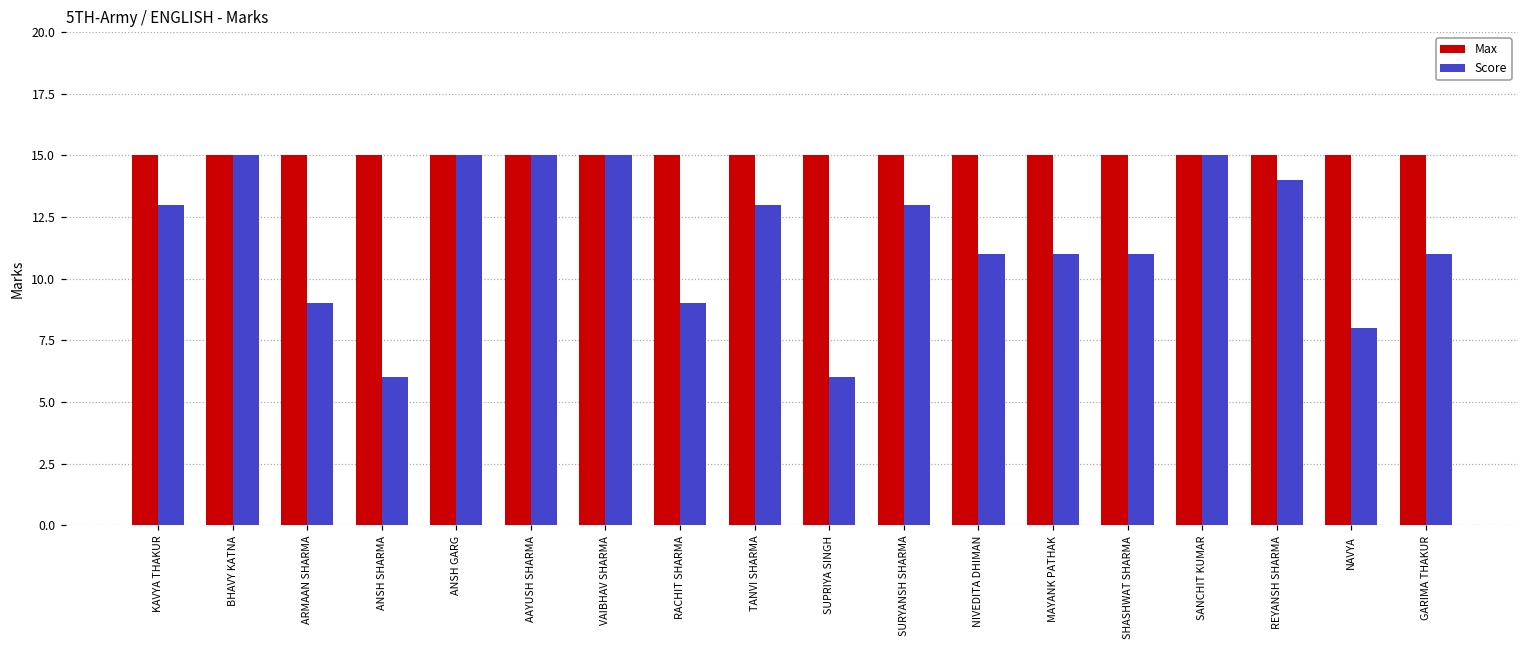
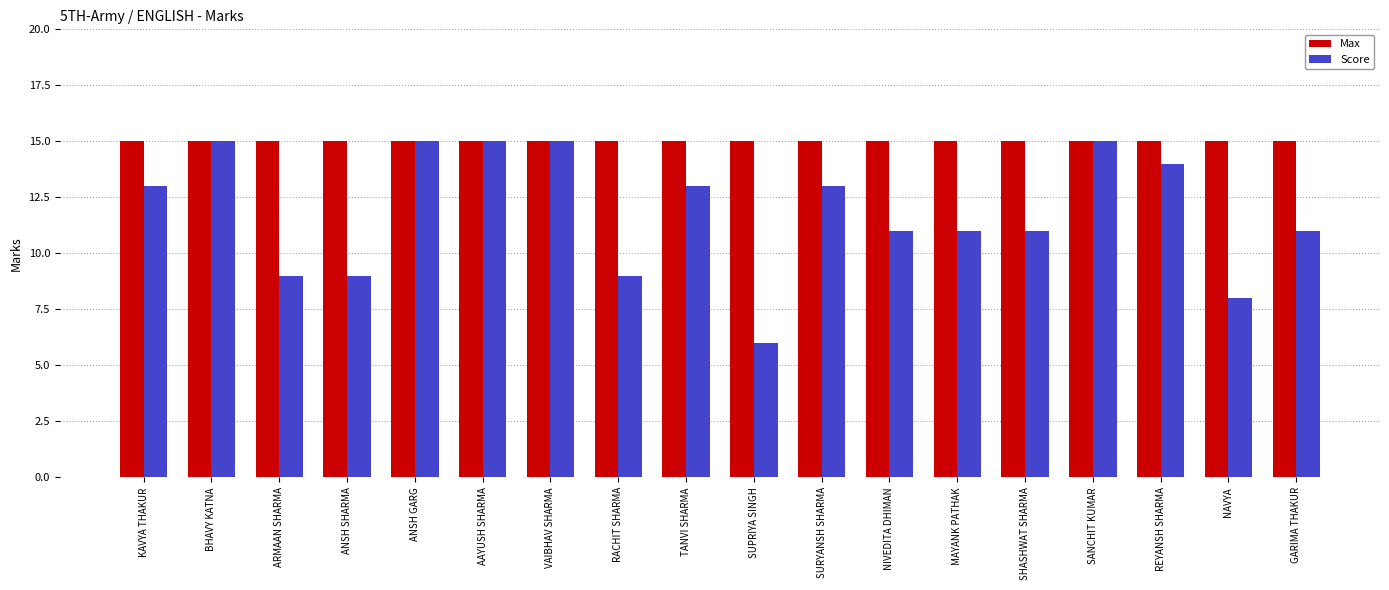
Score, ANSH SHARMA: 6 -> 9
